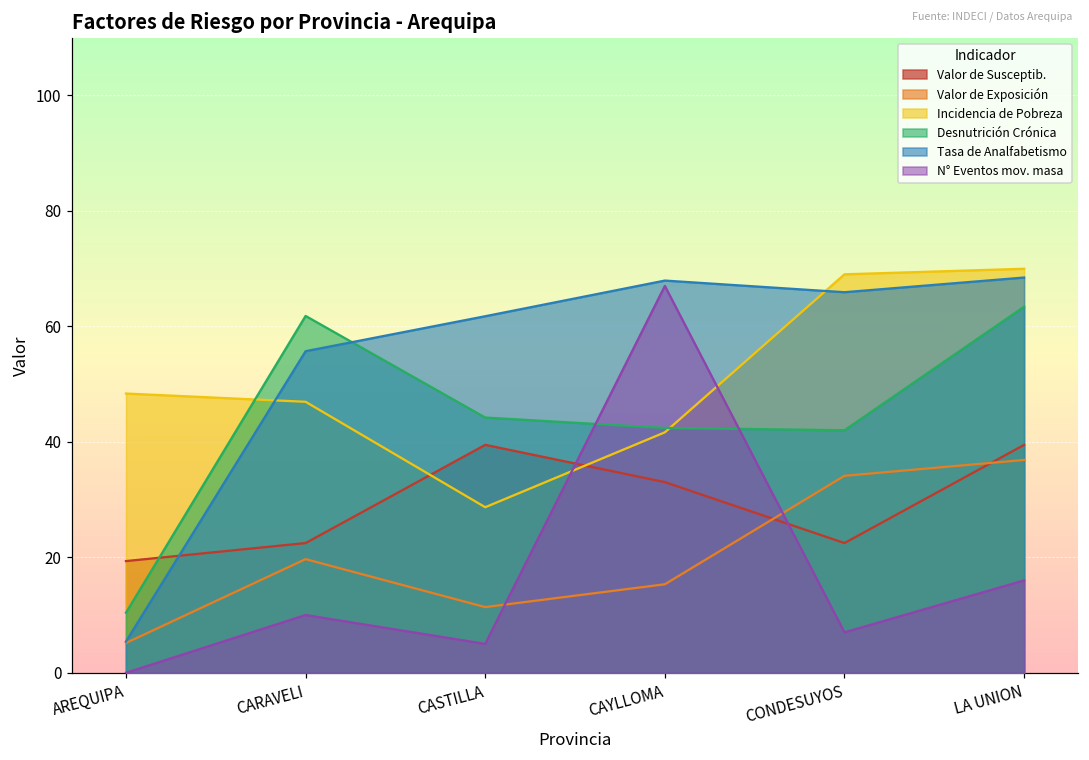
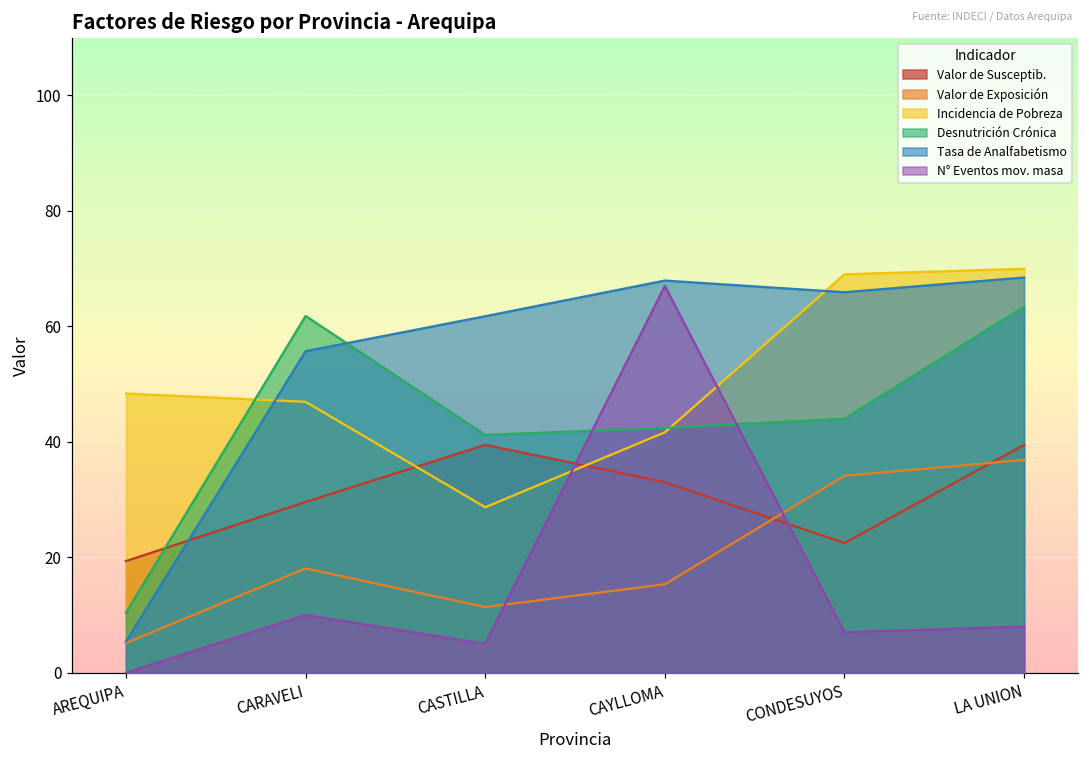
Valor de Susceptib., CARAVELI: 22 -> 30
Valor de Exposición, CARAVELI: 20 -> 18
Desnutrición Crónica, CASTILLA: 44 -> 41
Desnutrición Crónica, CONDESUYOS: 42 -> 44
N° Eventos mov. masa, LA UNION: 16 -> 8
